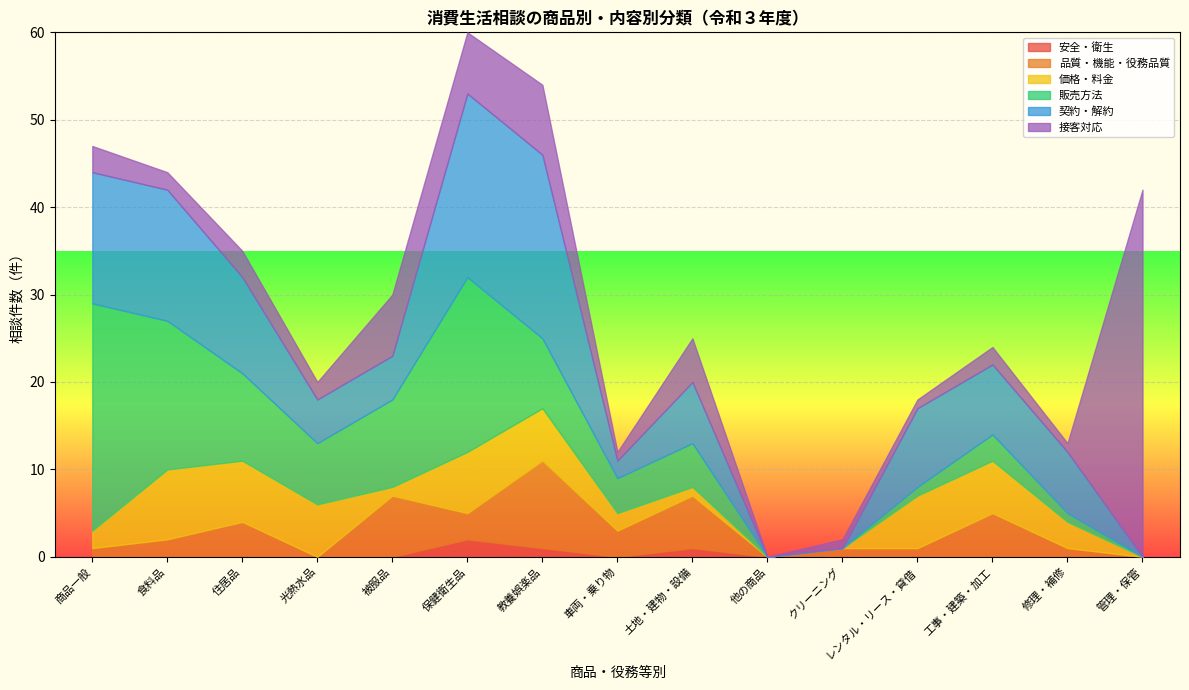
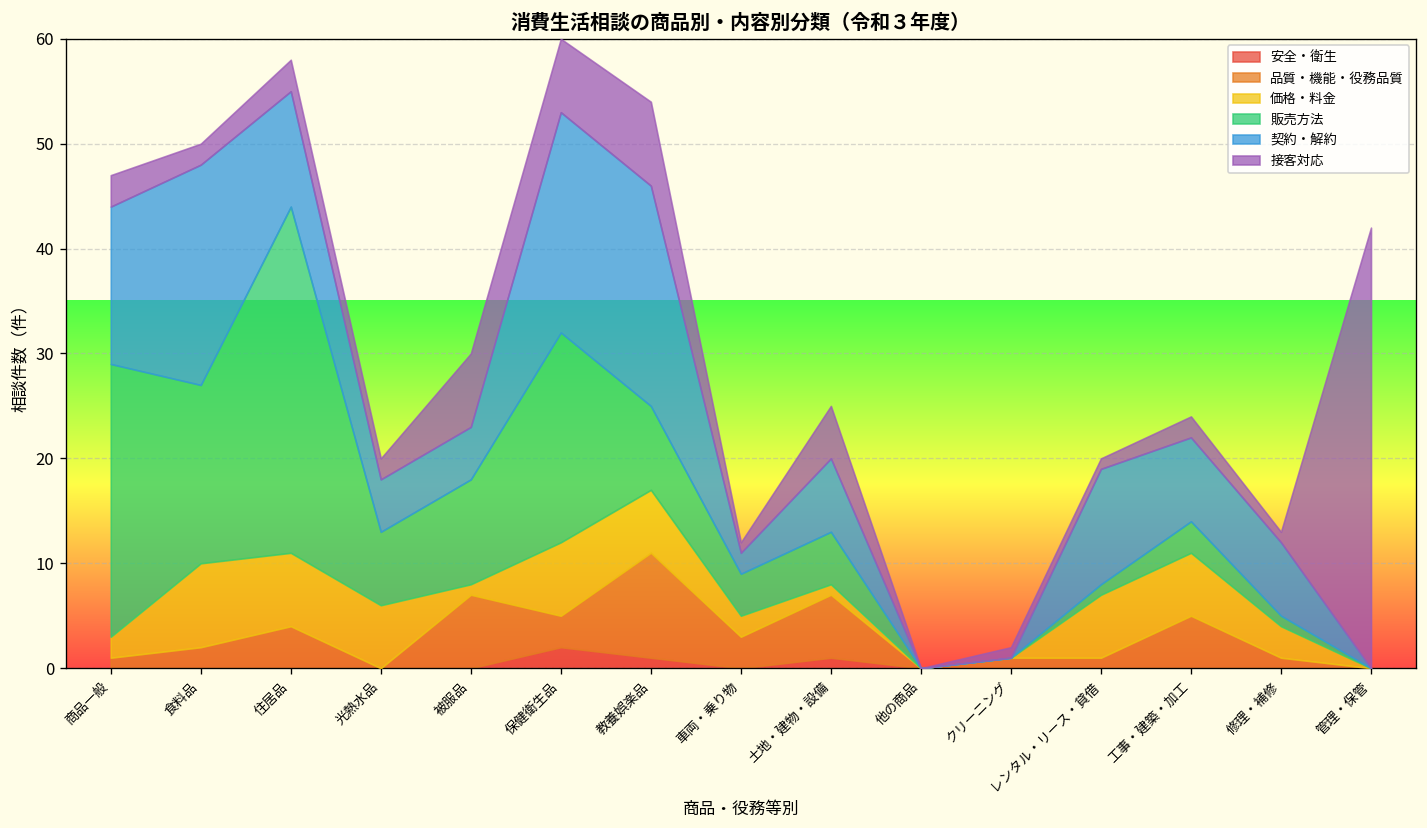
契約・解約, 食料品: 15 -> 21
販売方法, 住居品: 10 -> 33
契約・解約, レンタル・リース・貸借: 9 -> 11
